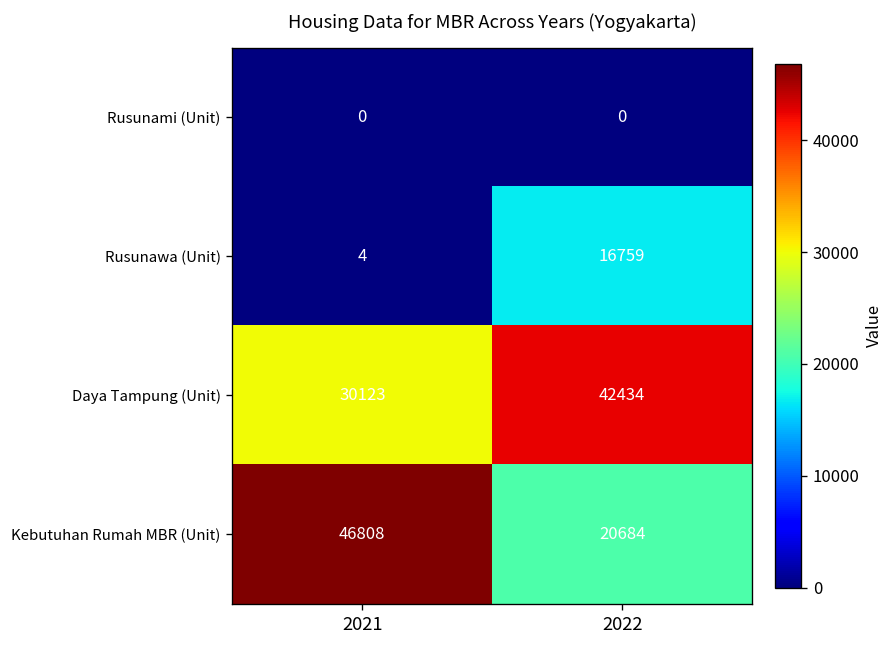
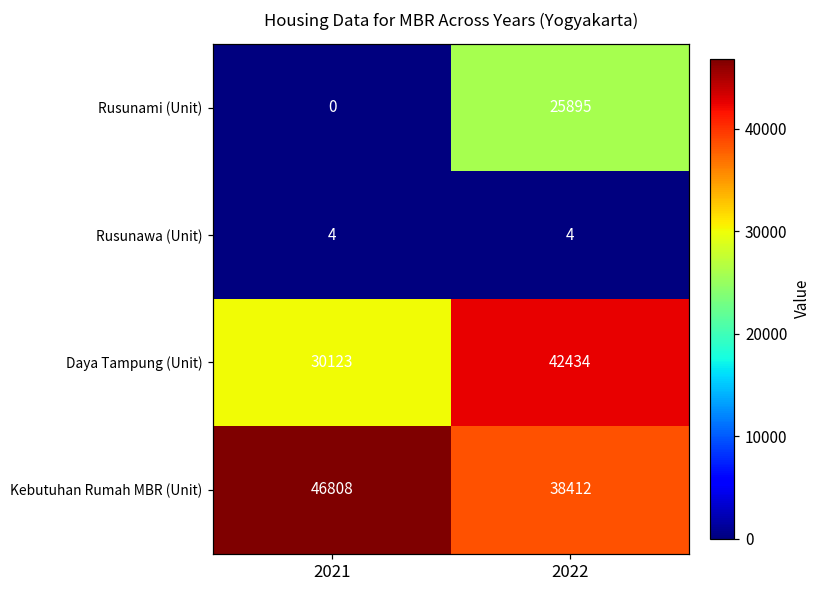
Rusunami (Unit), 2022: 0 -> 25895
Rusunawa (Unit), 2022: 16759 -> 4
Kebutuhan Rumah MBR (Unit), 2022: 20684 -> 38412
